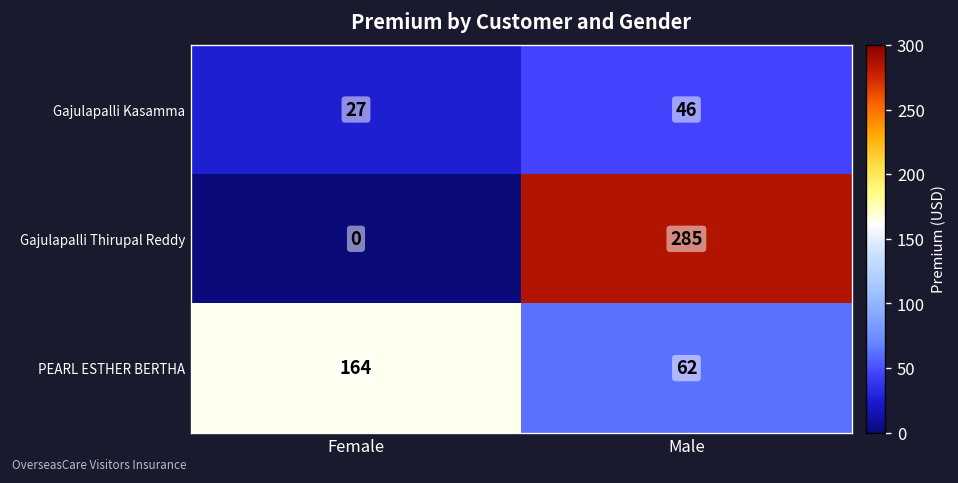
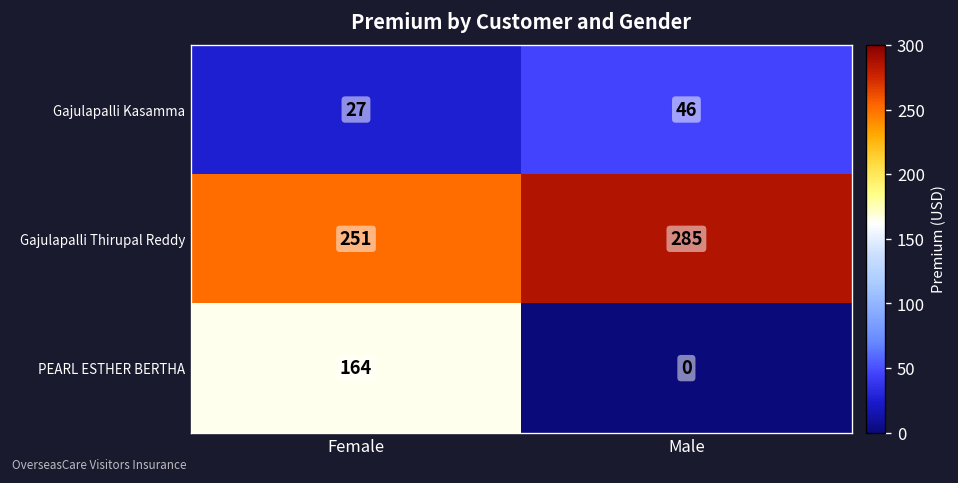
Gajulapalli Thirupal Reddy, Female: 0 -> 251
PEARL ESTHER BERTHA, Male: 62 -> 0
